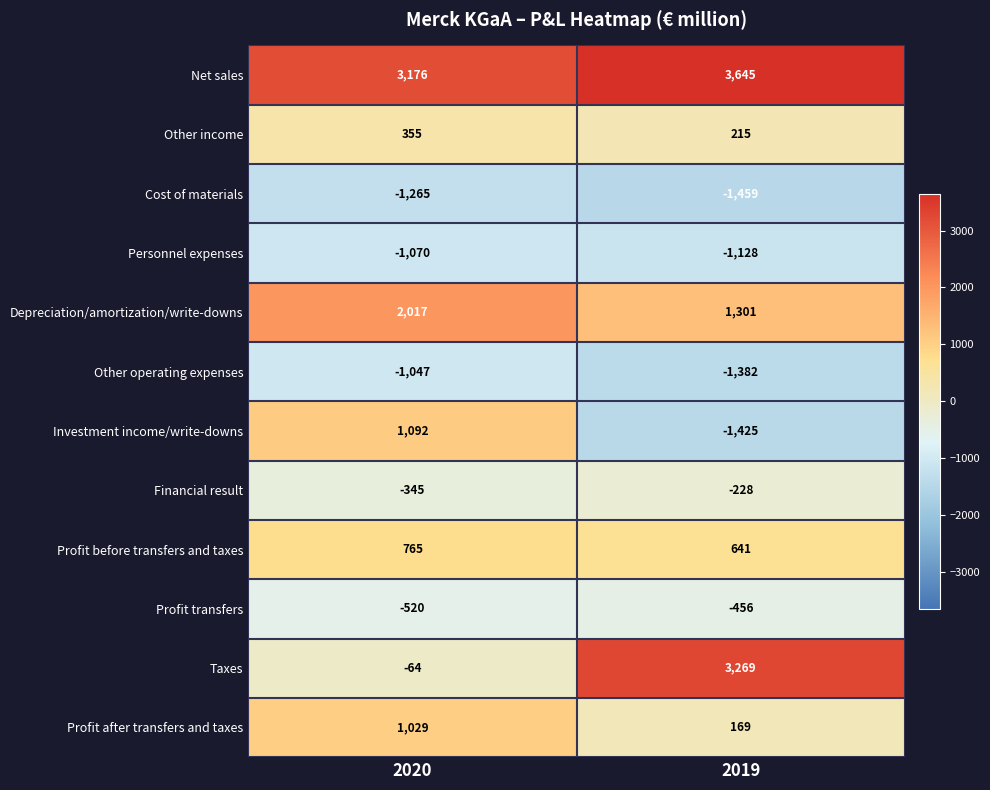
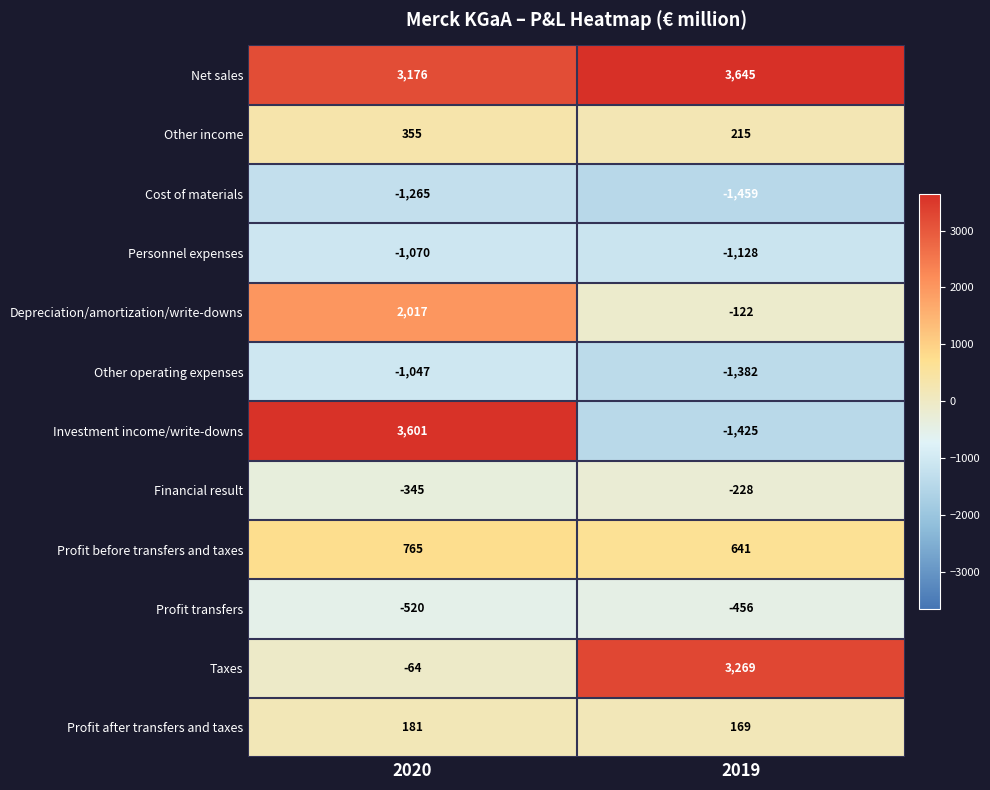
Depreciation/amortization/write-downs, 2019: 1,301 -> -122
Investment income/write-downs, 2020: 1,092 -> 3,601
Profit after transfers and taxes, 2020: 1,029 -> 181
